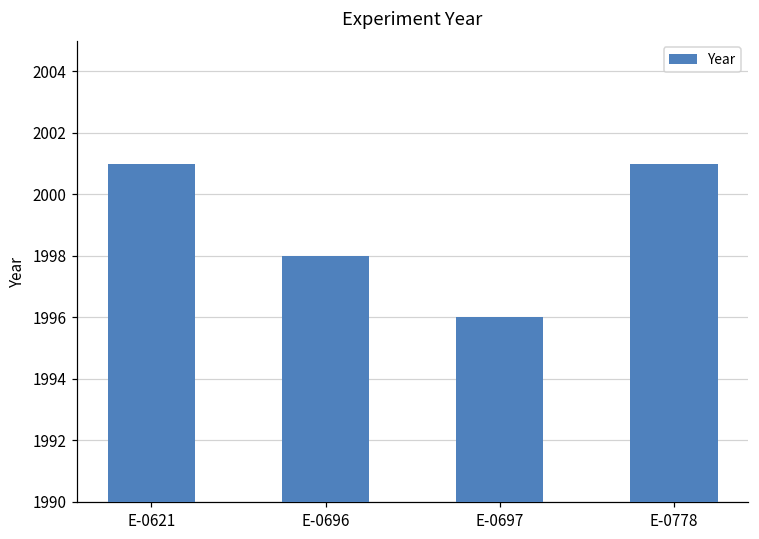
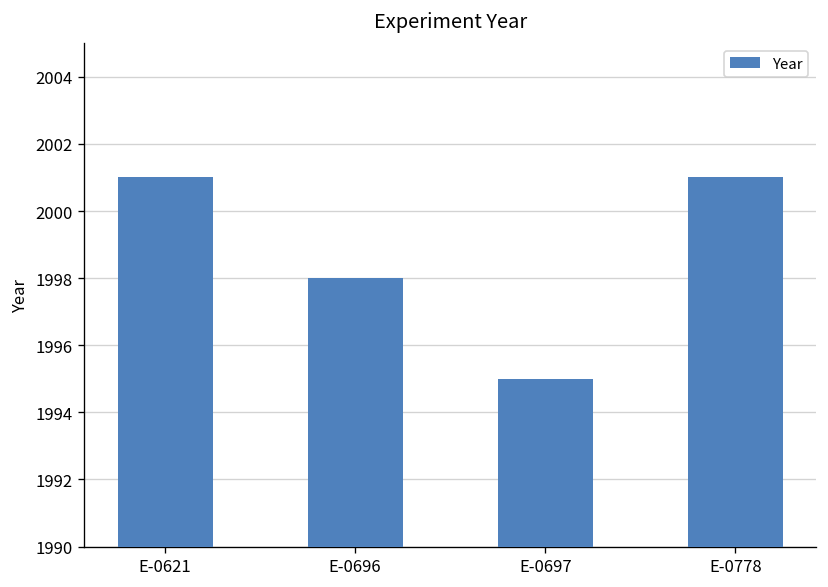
E-0697: 1996 -> 1995
